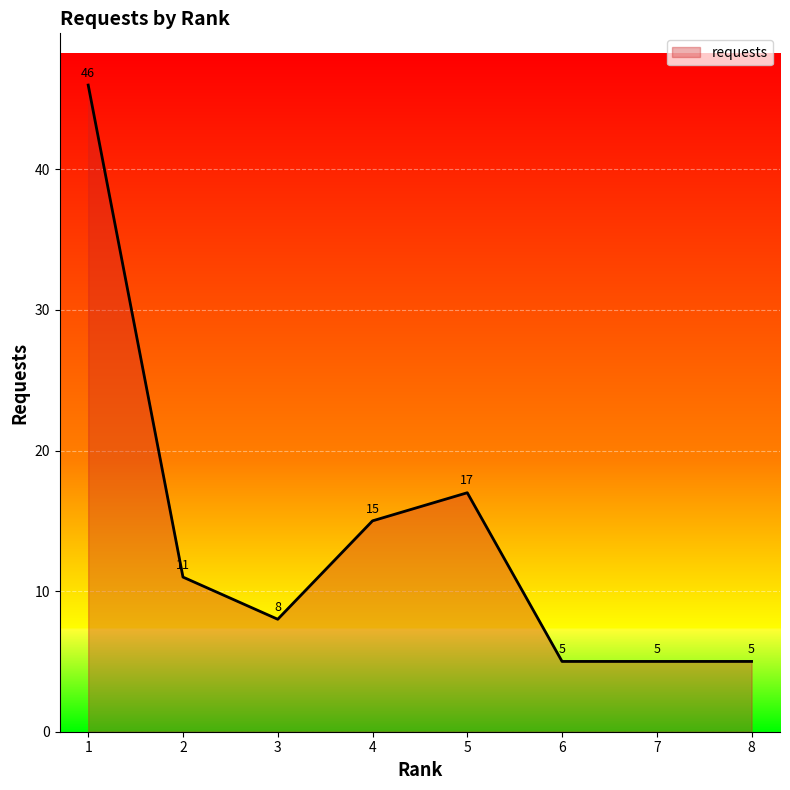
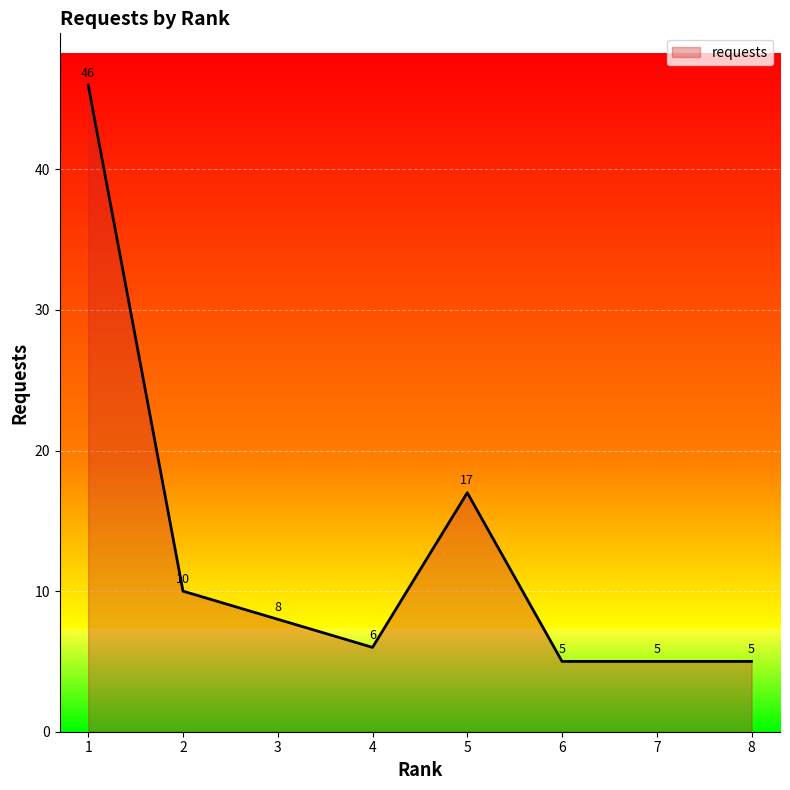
2: 11 -> 10
4: 15 -> 6
